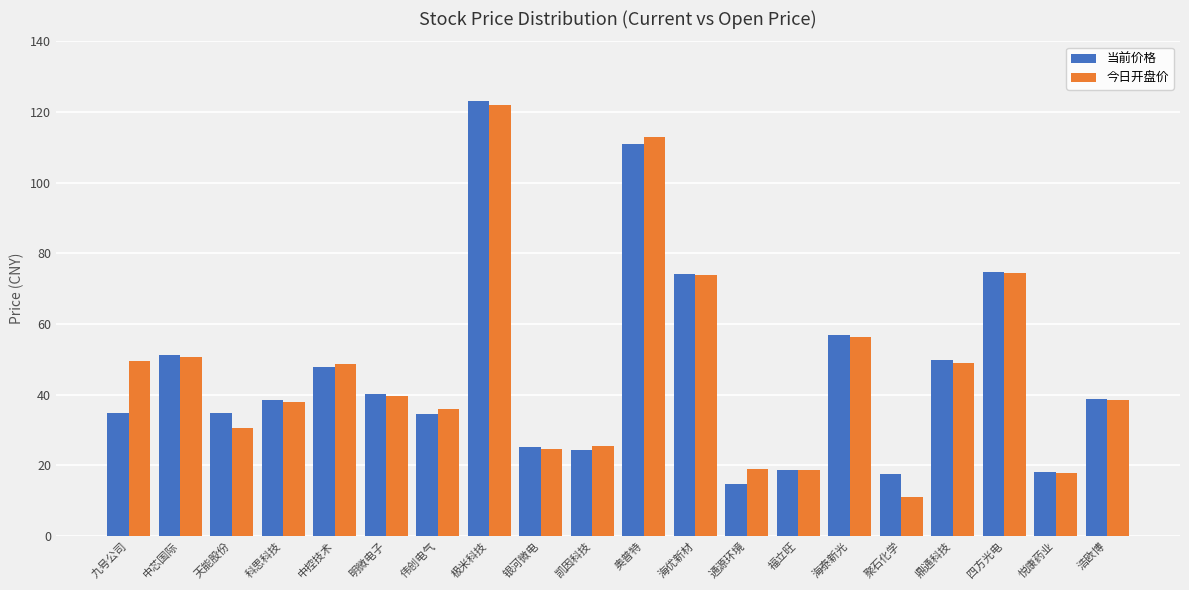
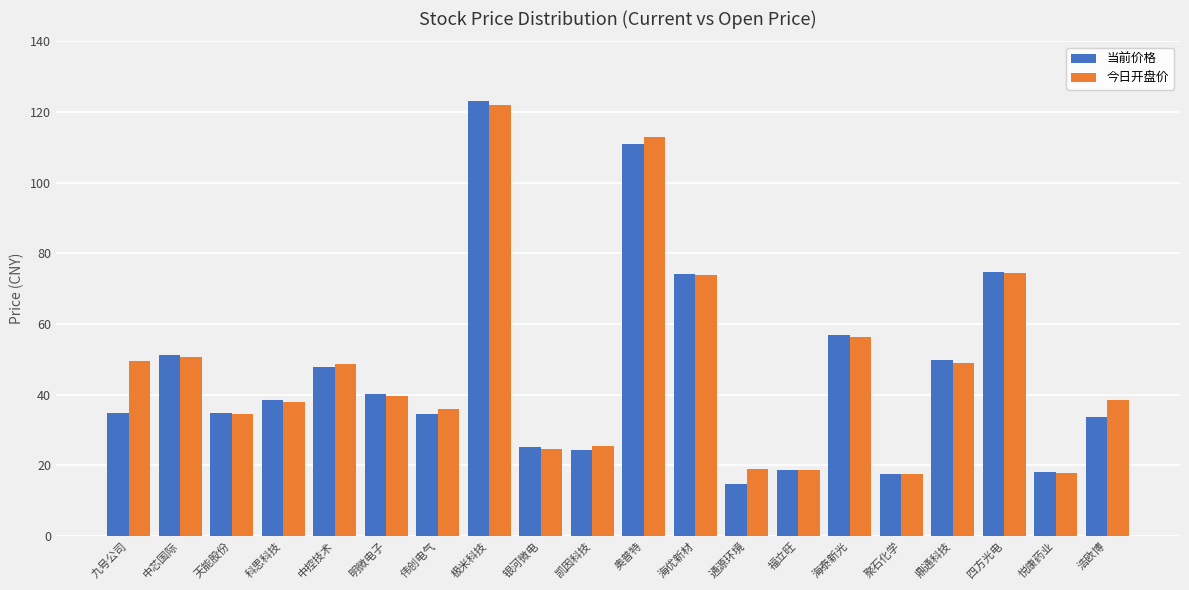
今日开盘价, 天能股份: 31 -> 35
今日开盘价, 聚石化学: 11 -> 17
当前价格, 浩欧博: 39 -> 34
